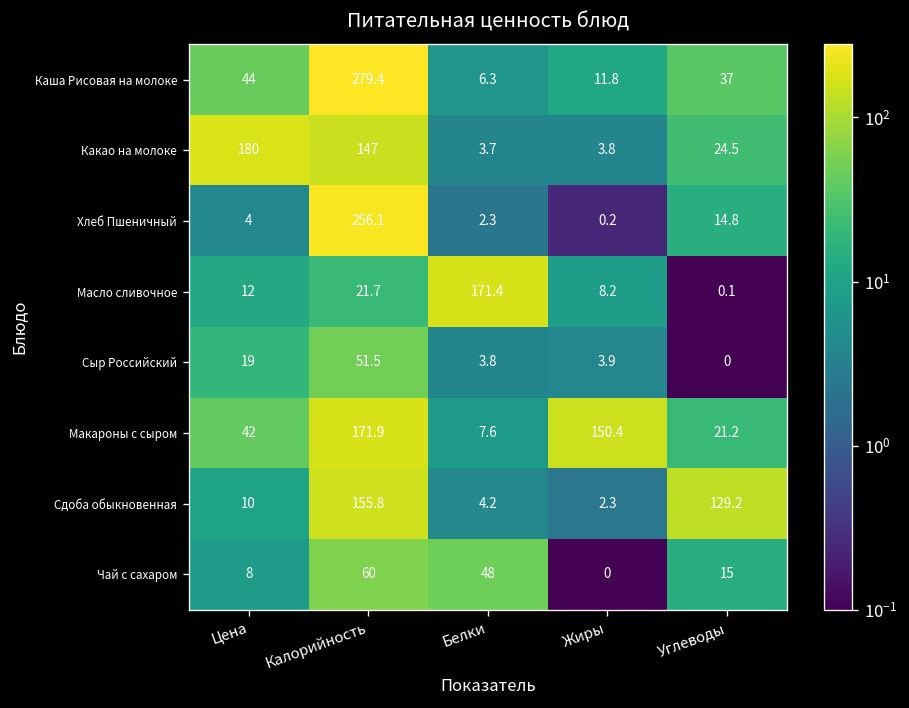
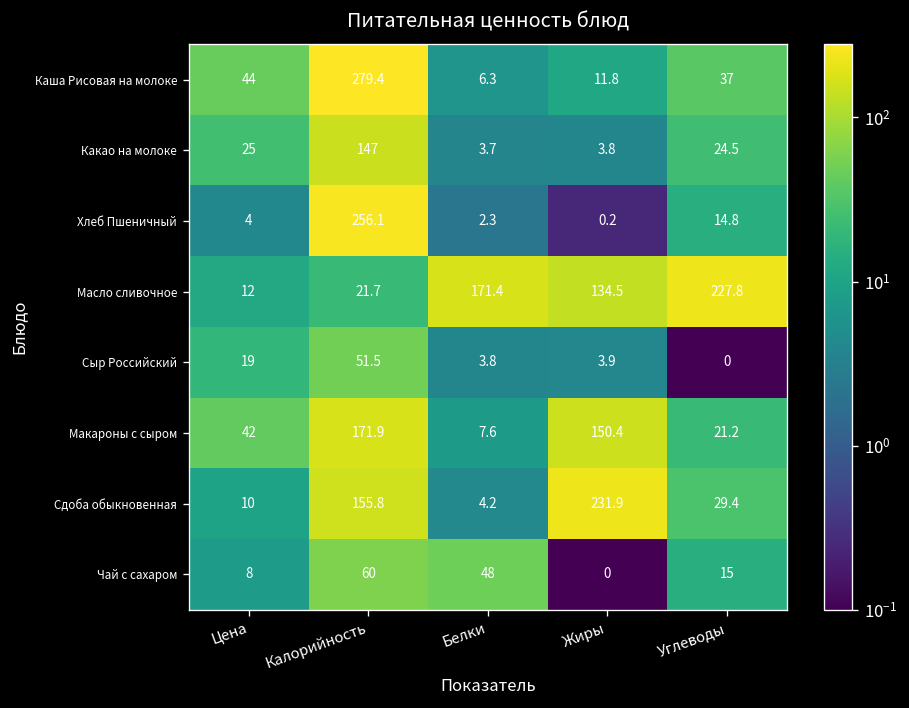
Какао на молоке, Цена: 180 -> 25
Масло сливочное, Жиры: 8.2 -> 134.5
Масло сливочное, Углеводы: 0.1 -> 227.8
Сдоба обыкновенная, Жиры: 2.3 -> 231.9
Сдоба обыкновенная, Углеводы: 129.2 -> 29.4
